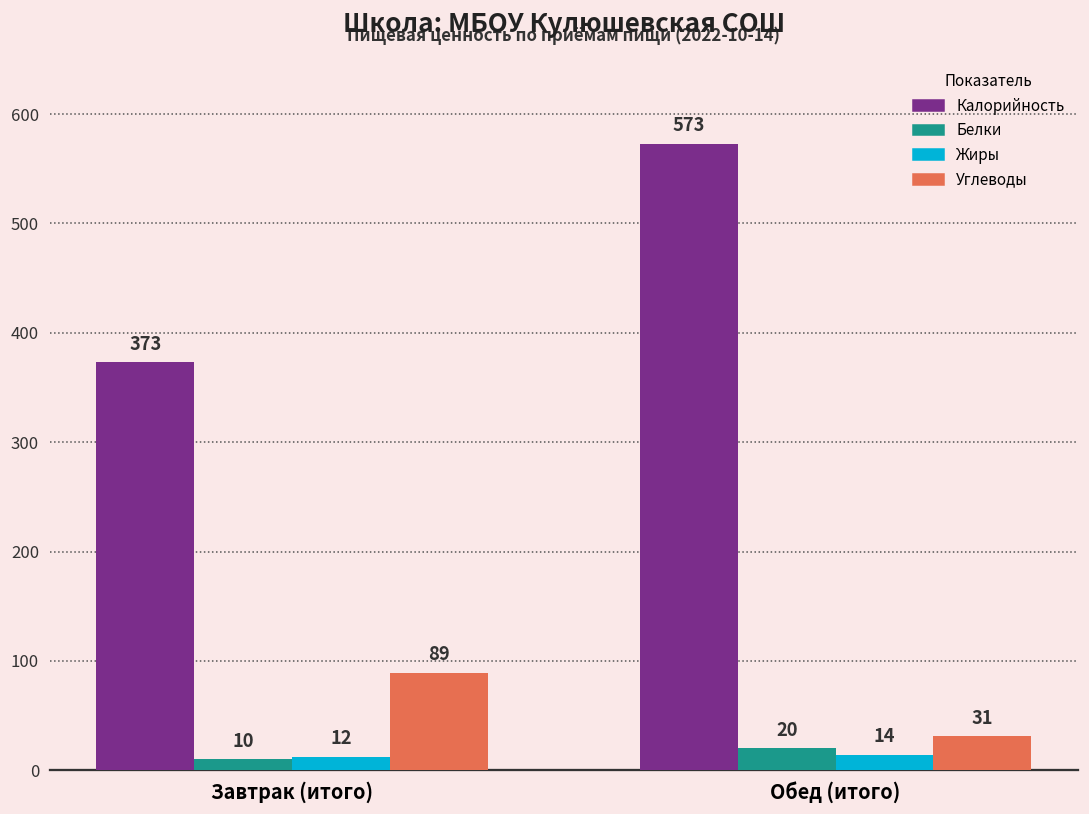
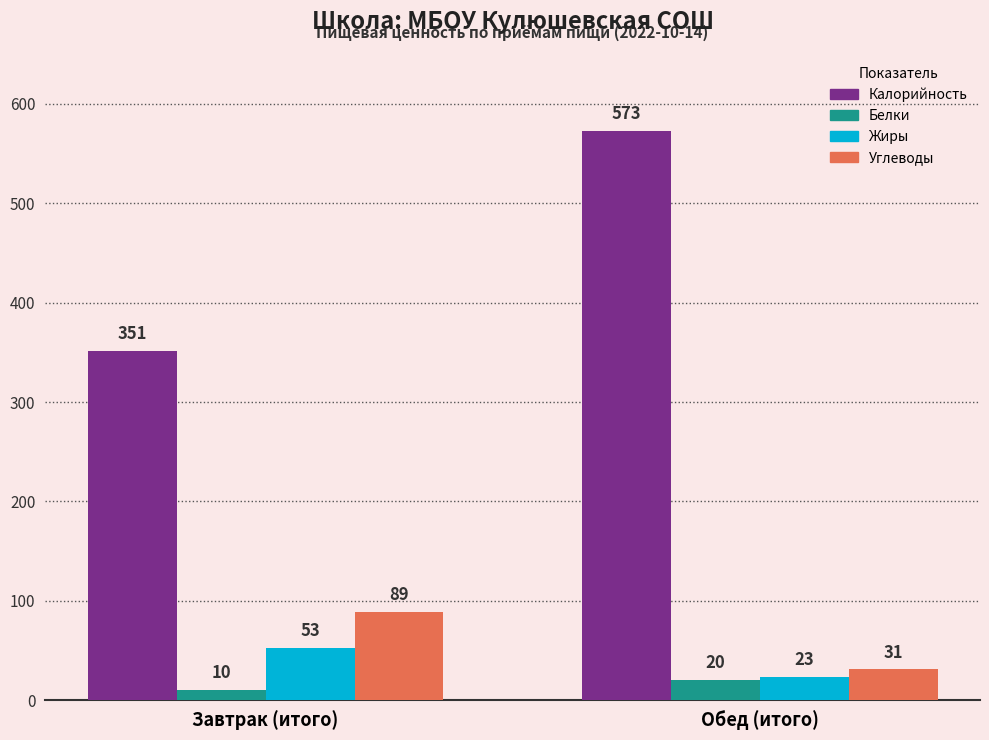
Калорийность, Завтрак (итого): 373 -> 351
Жиры, Завтрак (итого): 12 -> 53
Жиры, Обед (итого): 14 -> 23
